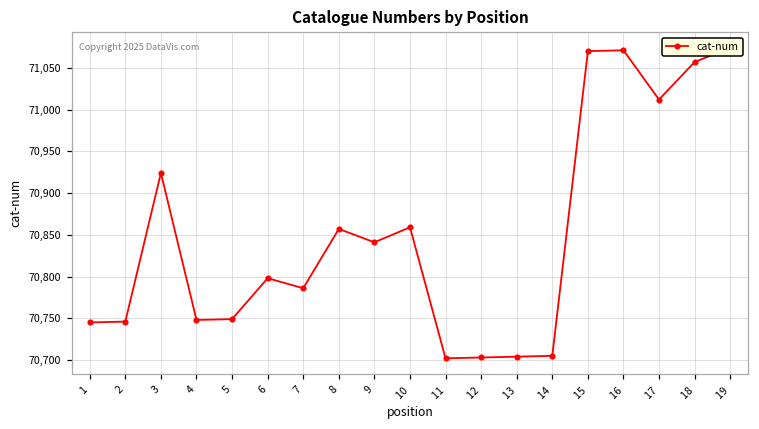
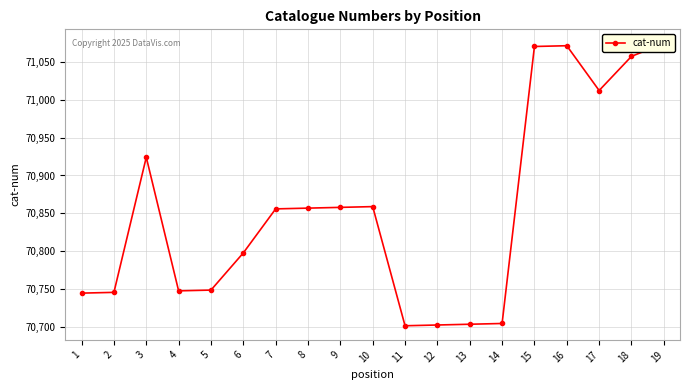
7: 70,790 -> 70,860
9: 70,840 -> 70,860
